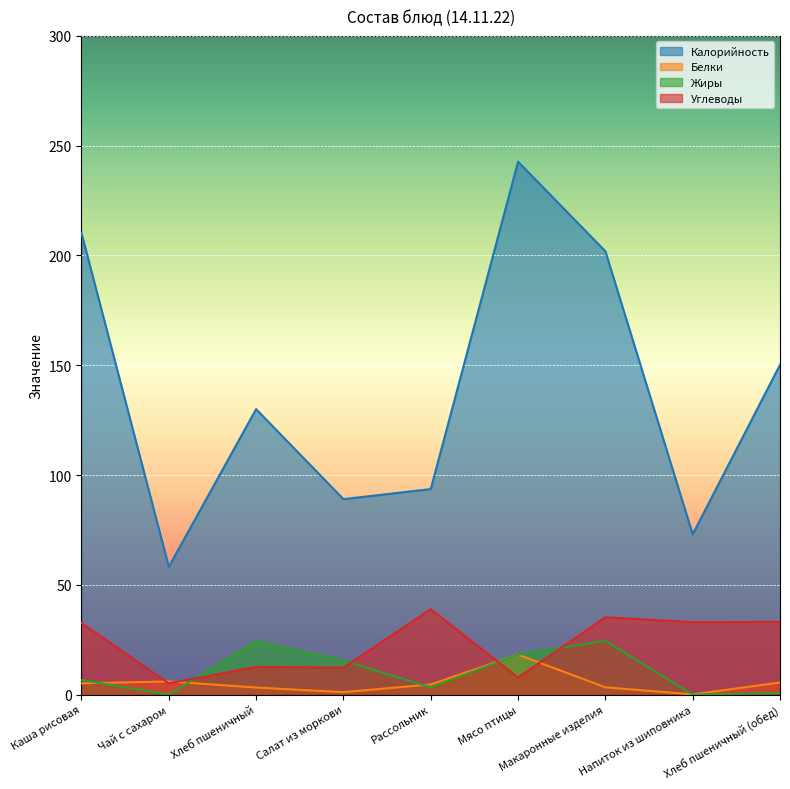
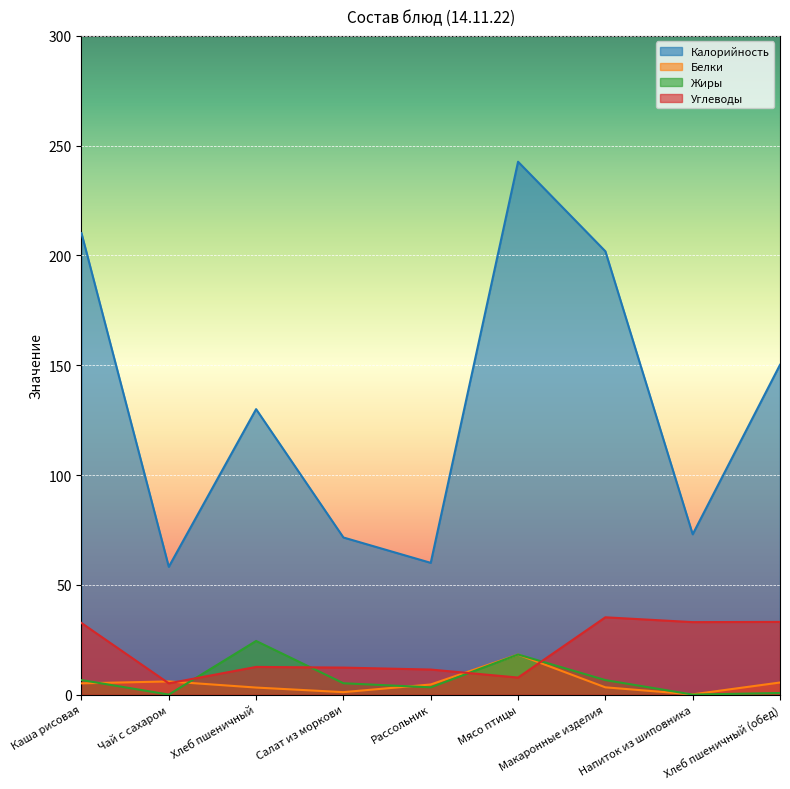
Калорийность, Салат из моркови: 89 -> 72
Жиры, Салат из моркови: 15 -> 5
Калорийность, Рассольник: 94 -> 60
Углеводы, Рассольник: 39 -> 11
Жиры, Макаронные изделия: 25 -> 7
